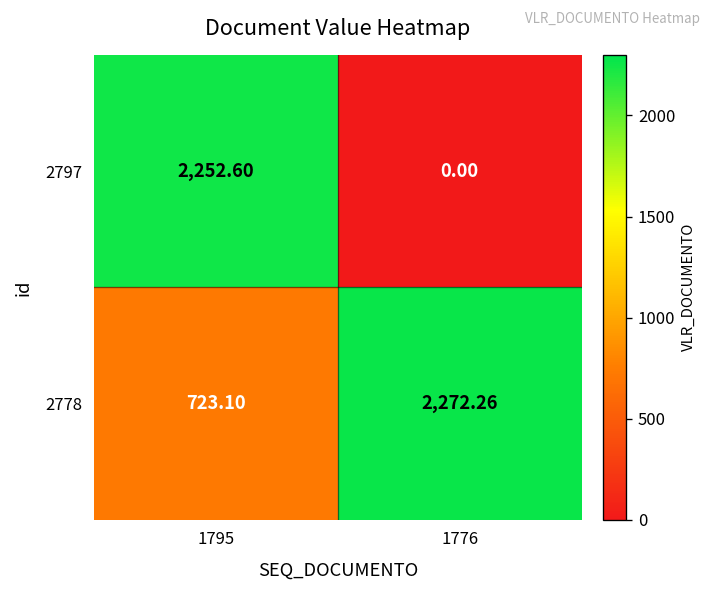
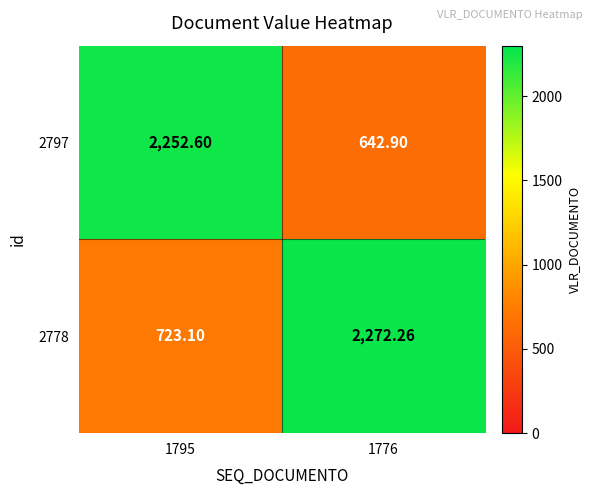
2797, 1776: 0.00 -> 642.90
